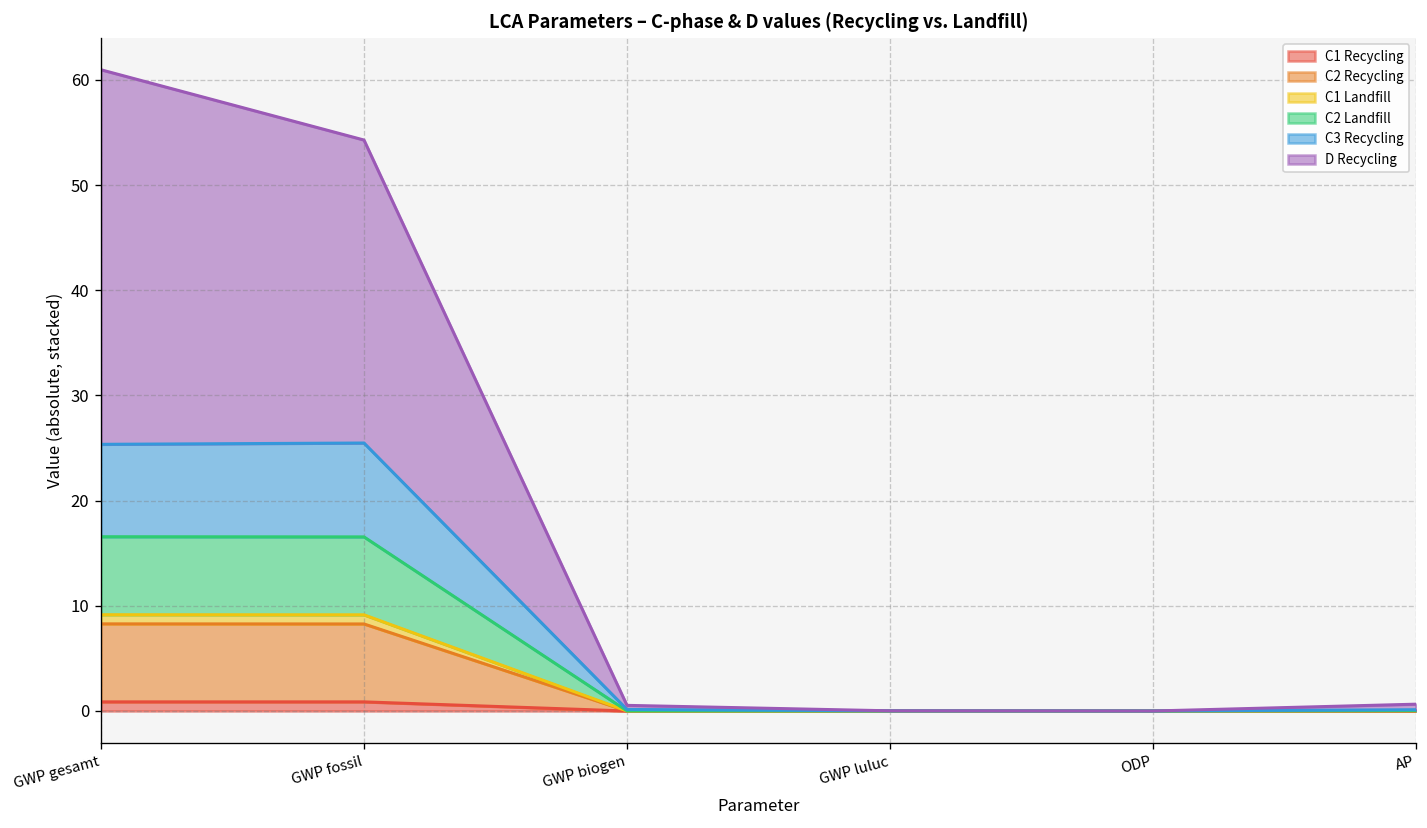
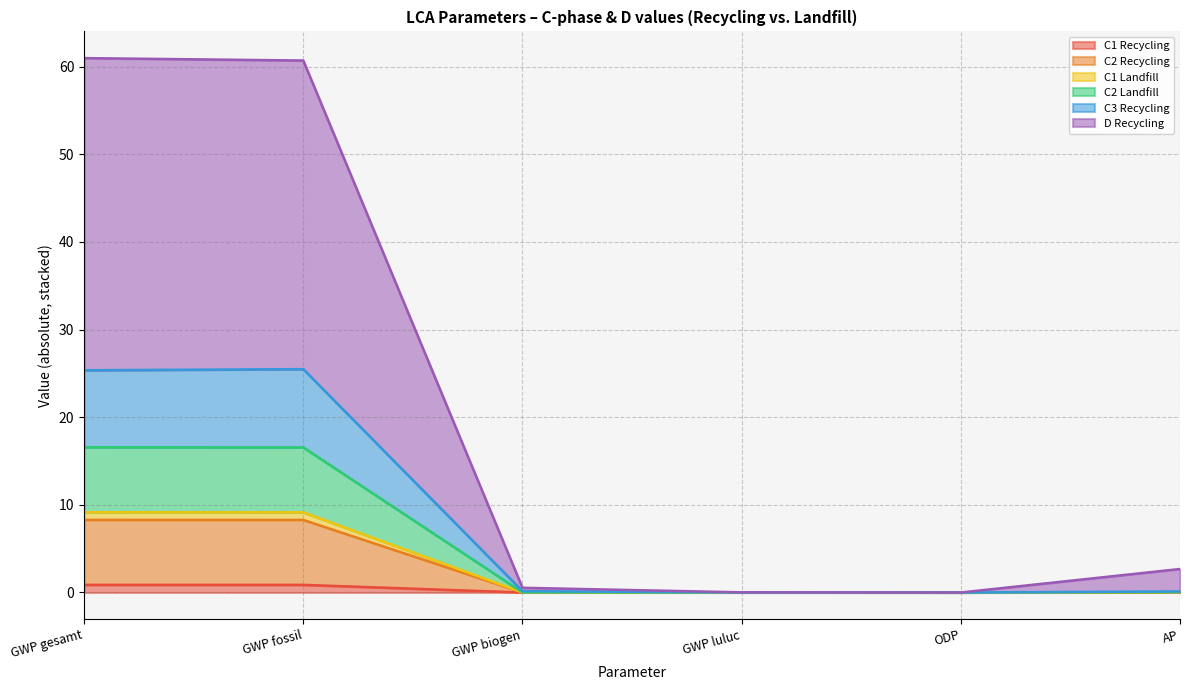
D Recycling, GWP fossil: 29 -> 35
D Recycling, AP: 1 -> 3
